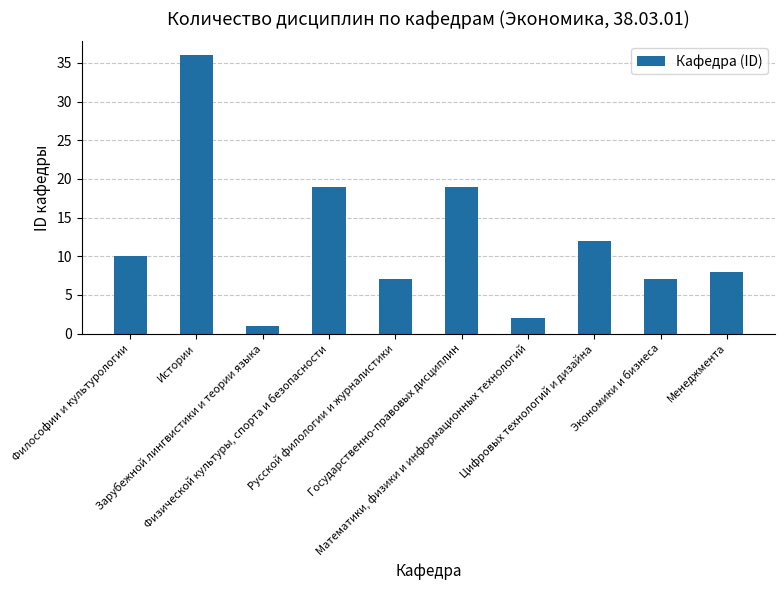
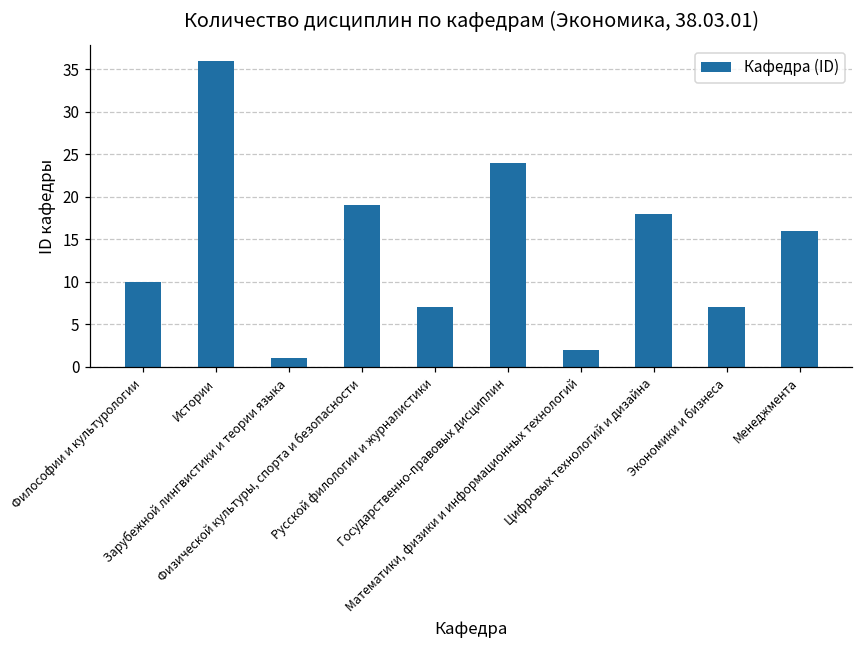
Государственно-правовых дисциплин: 19 -> 24
Цифровых технологий и дизайна: 12 -> 18
Менеджмента: 8 -> 16
